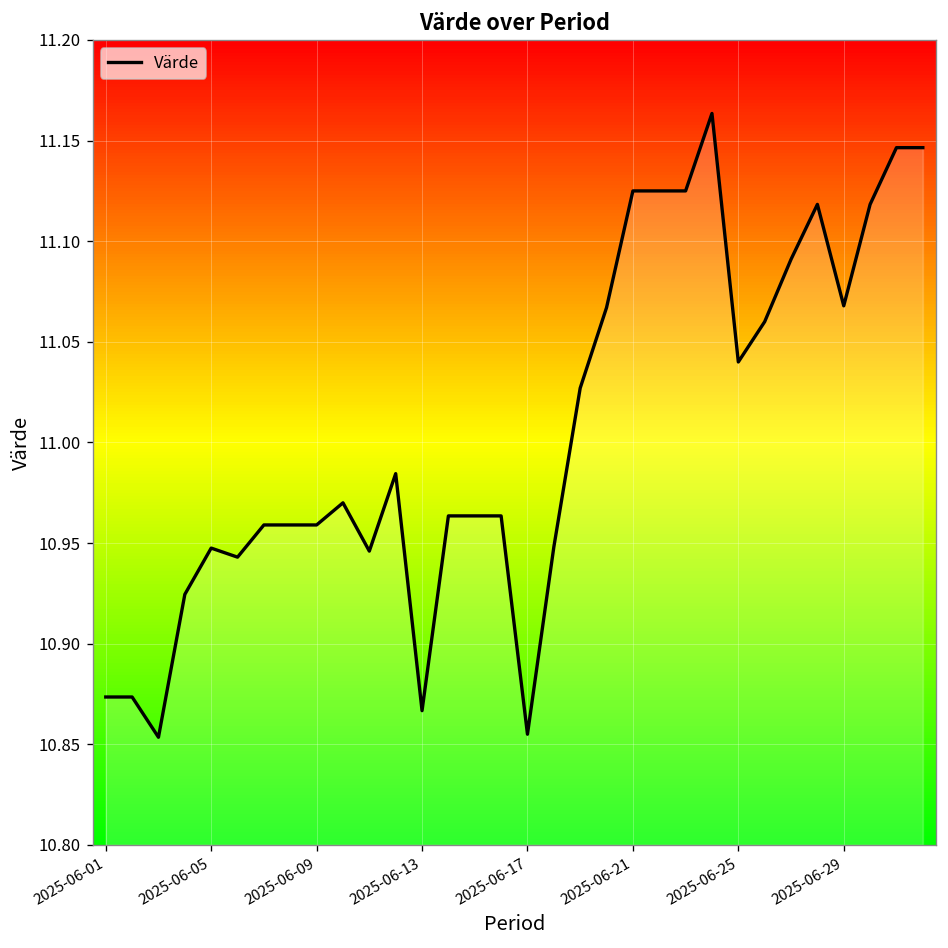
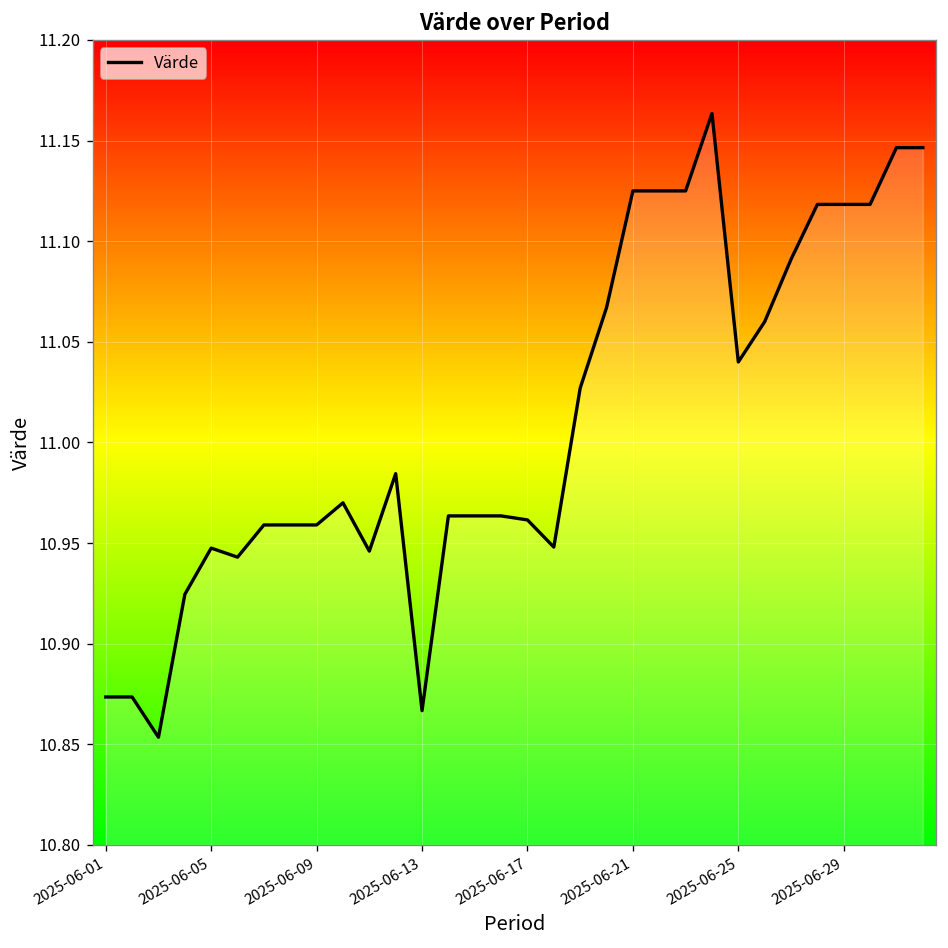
2025-06-17: 10.855 -> 10.962
2025-06-29: 11.068 -> 11.118
